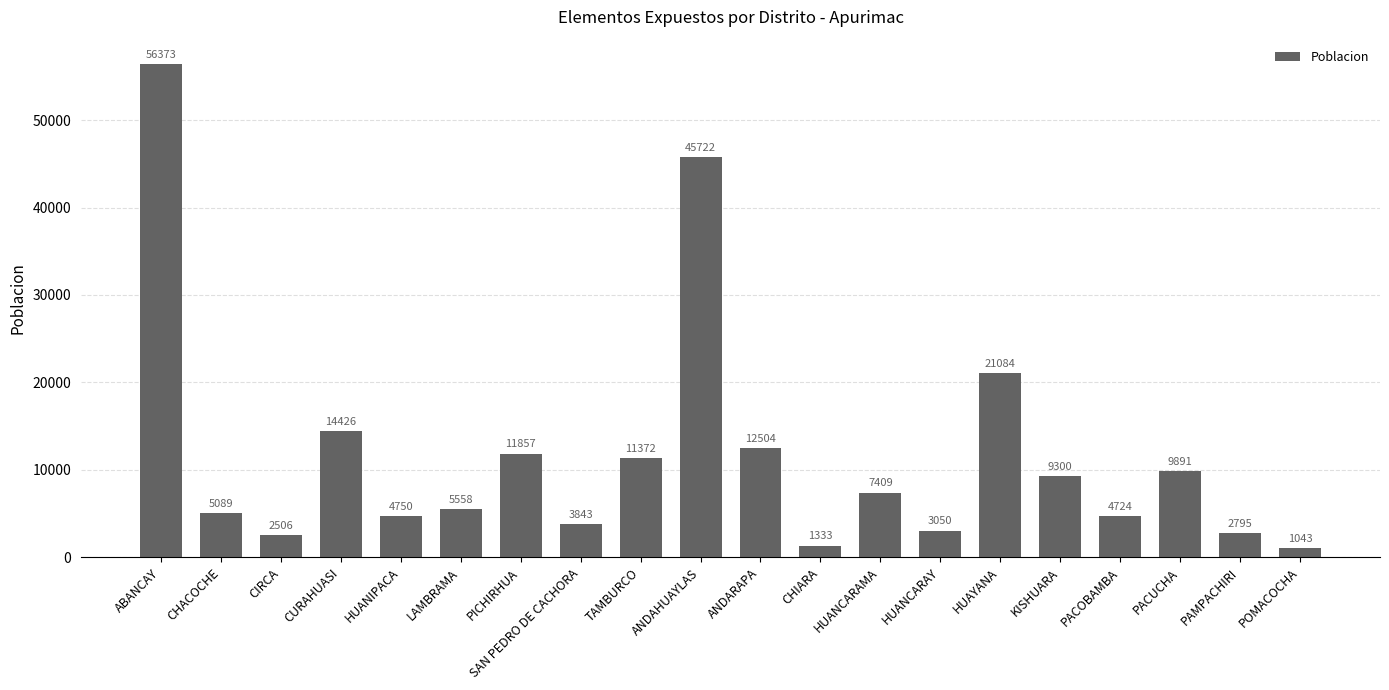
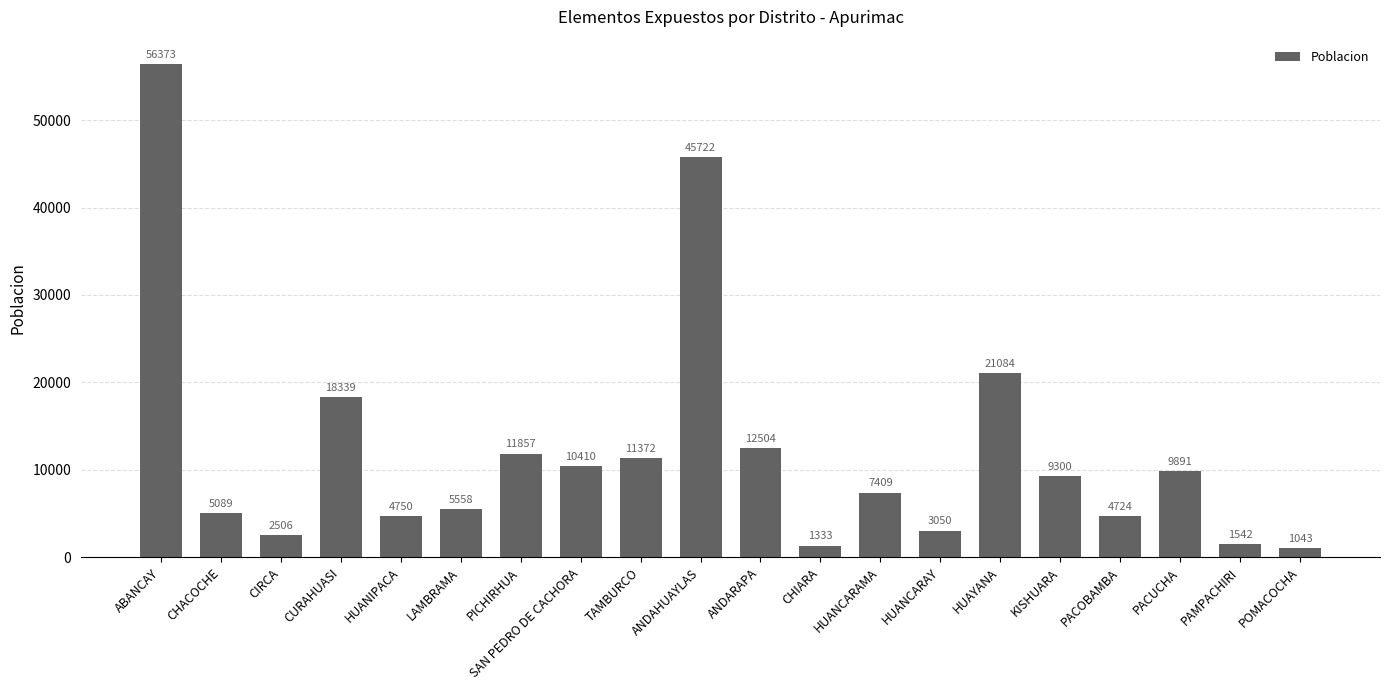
CURAHUASI: 14426 -> 18339
SAN PEDRO DE CACHORA: 3843 -> 10410
PAMPACHIRI: 2795 -> 1542
